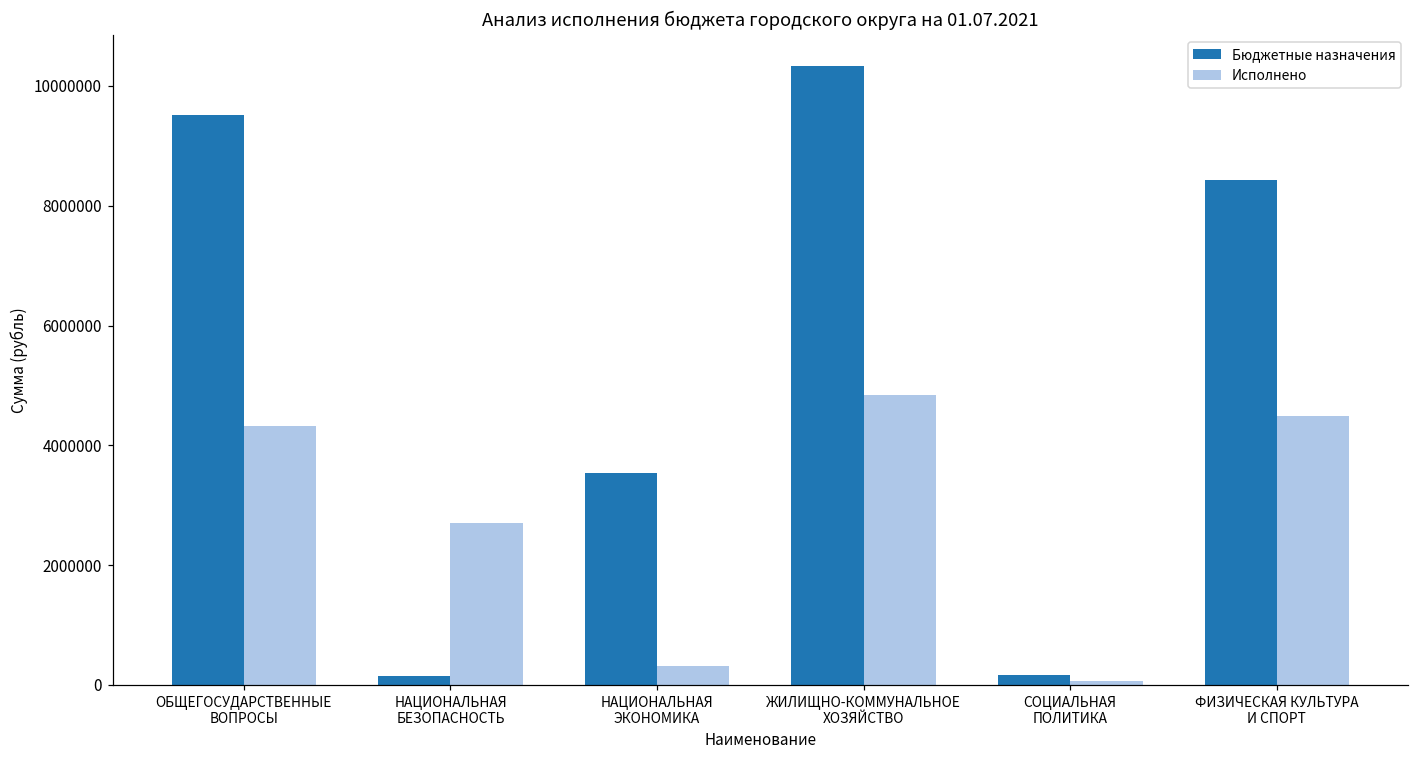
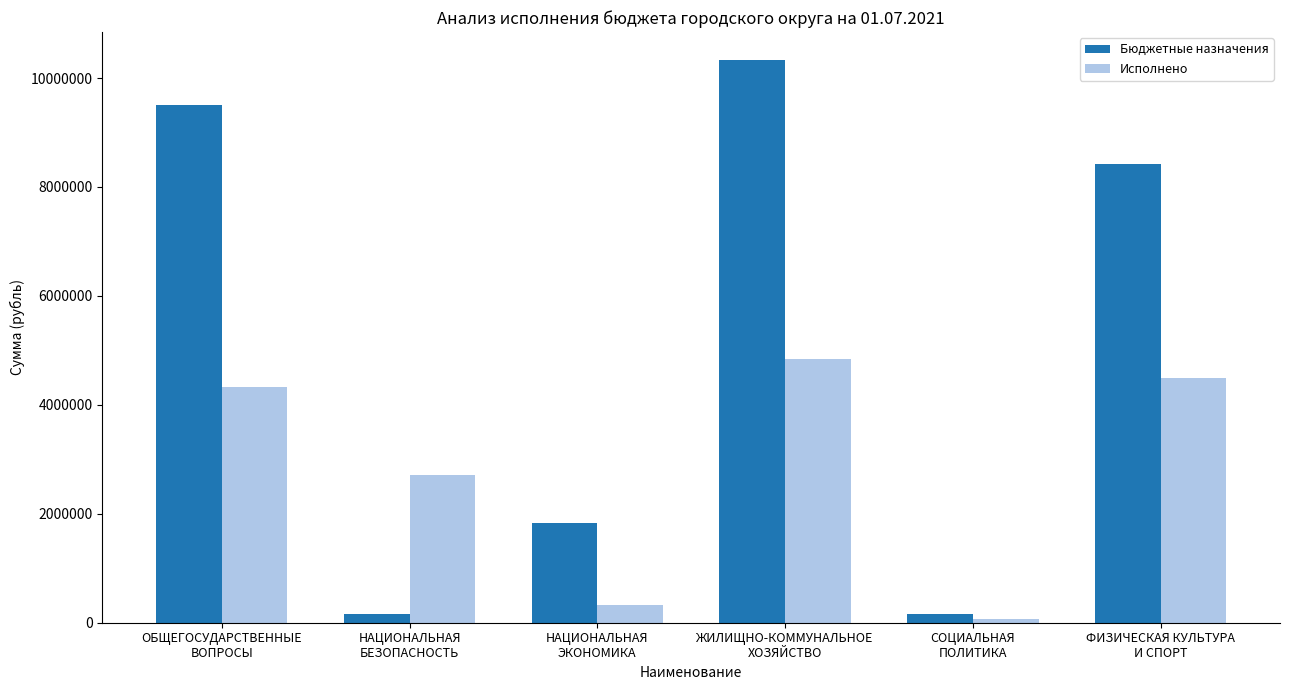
Бюджетные назначения, НАЦИОНАЛЬНАЯ ЭКОНОМИКА: 3500000 -> 1800000
